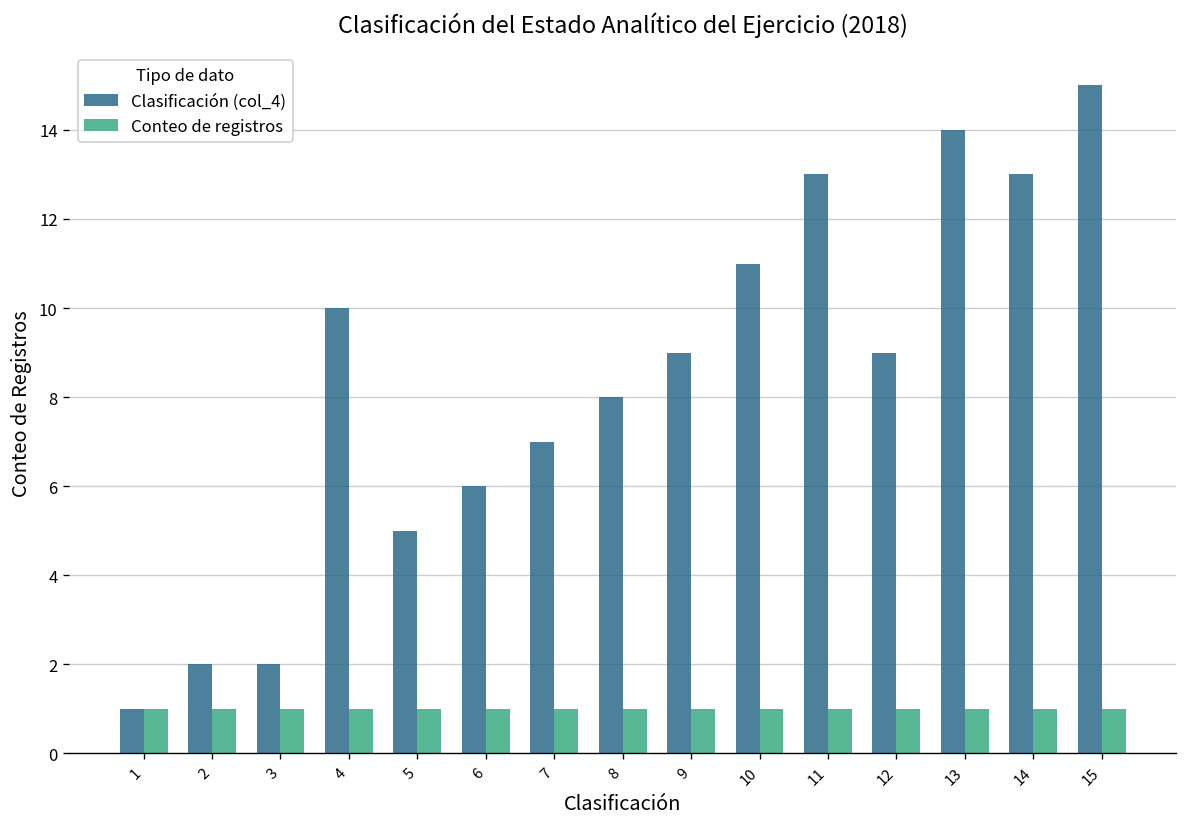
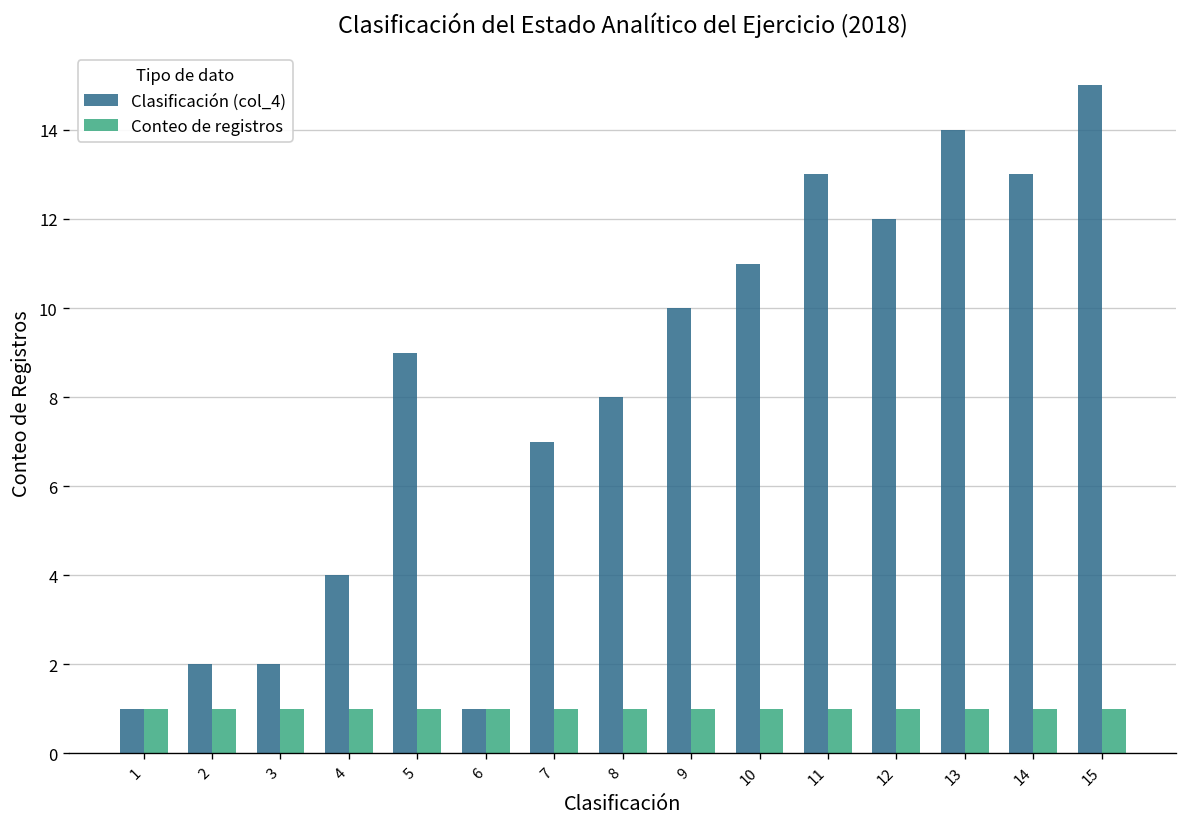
Clasificación (col_4), 4: 10 -> 4
Clasificación (col_4), 5: 5 -> 9
Clasificación (col_4), 6: 6 -> 1
Clasificación (col_4), 9: 9 -> 10
Clasificación (col_4), 12: 9 -> 12
